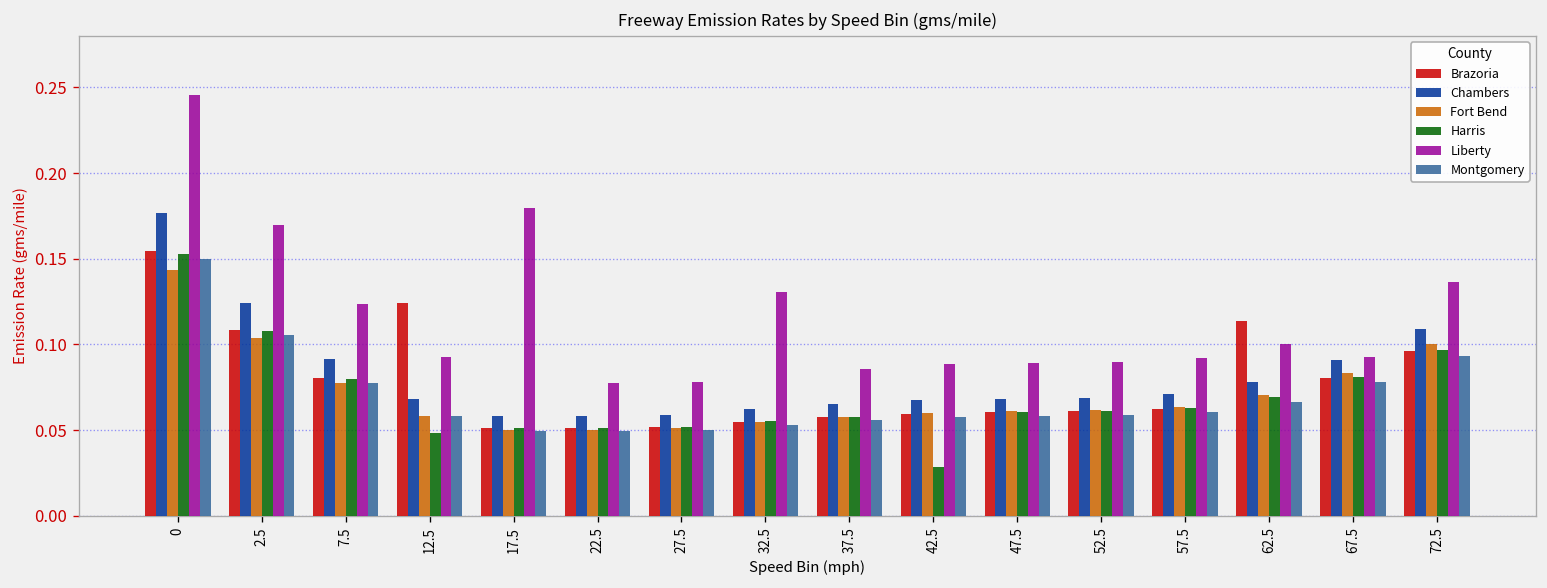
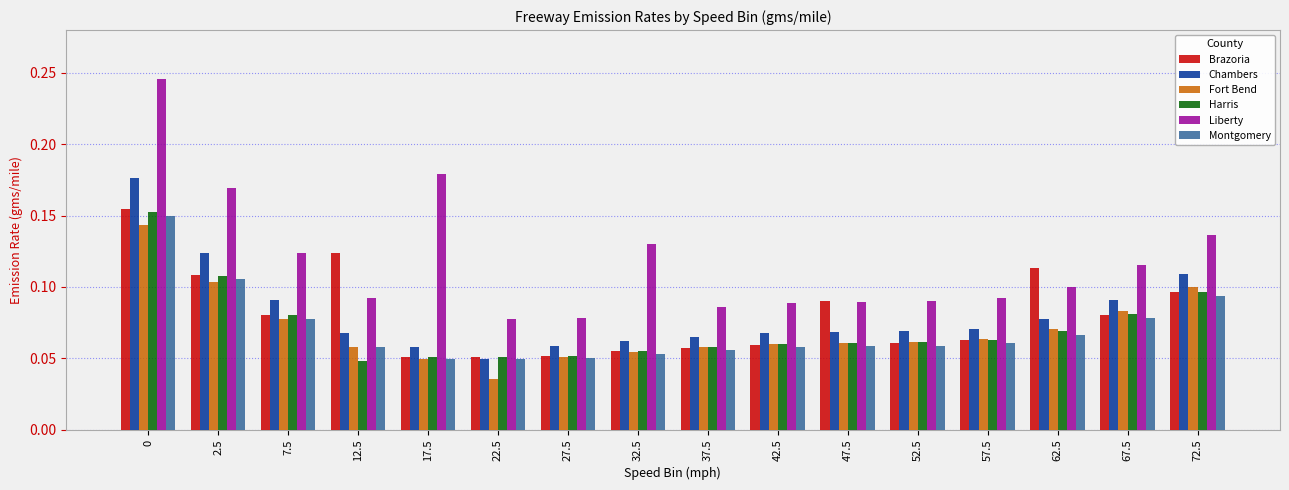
Chambers, 22.5: 0.058 -> 0.050
Fort Bend, 22.5: 0.050 -> 0.035
Harris, 42.5: 0.028 -> 0.060
Brazoria, 47.5: 0.060 -> 0.090
Liberty, 67.5: 0.093 -> 0.116
